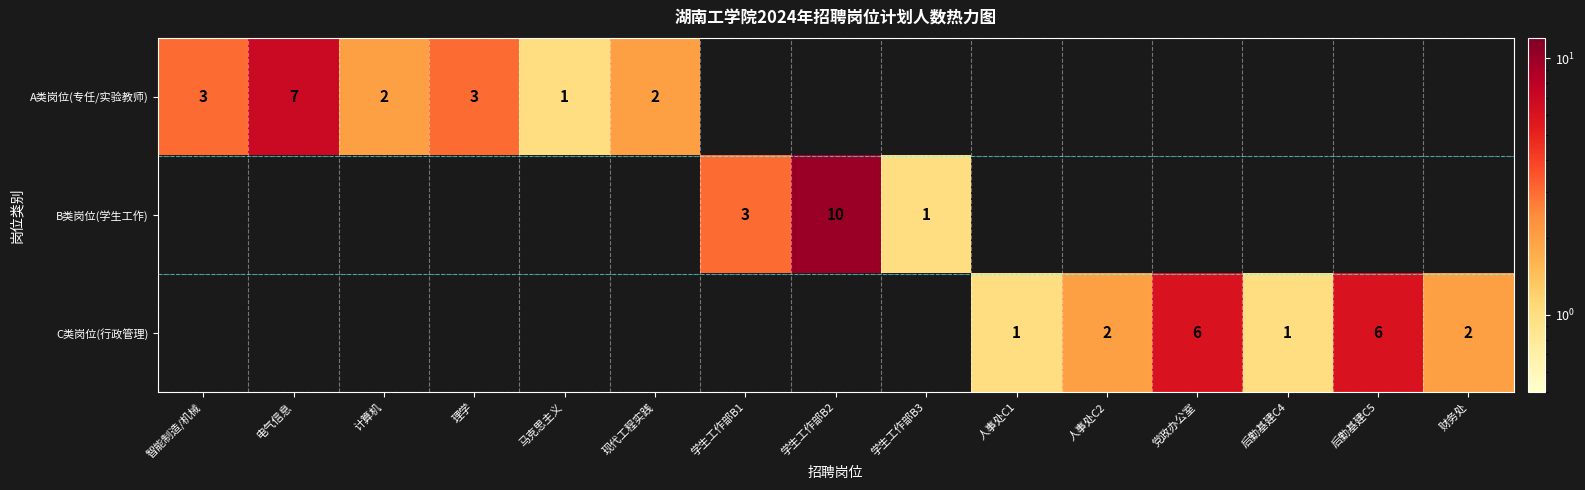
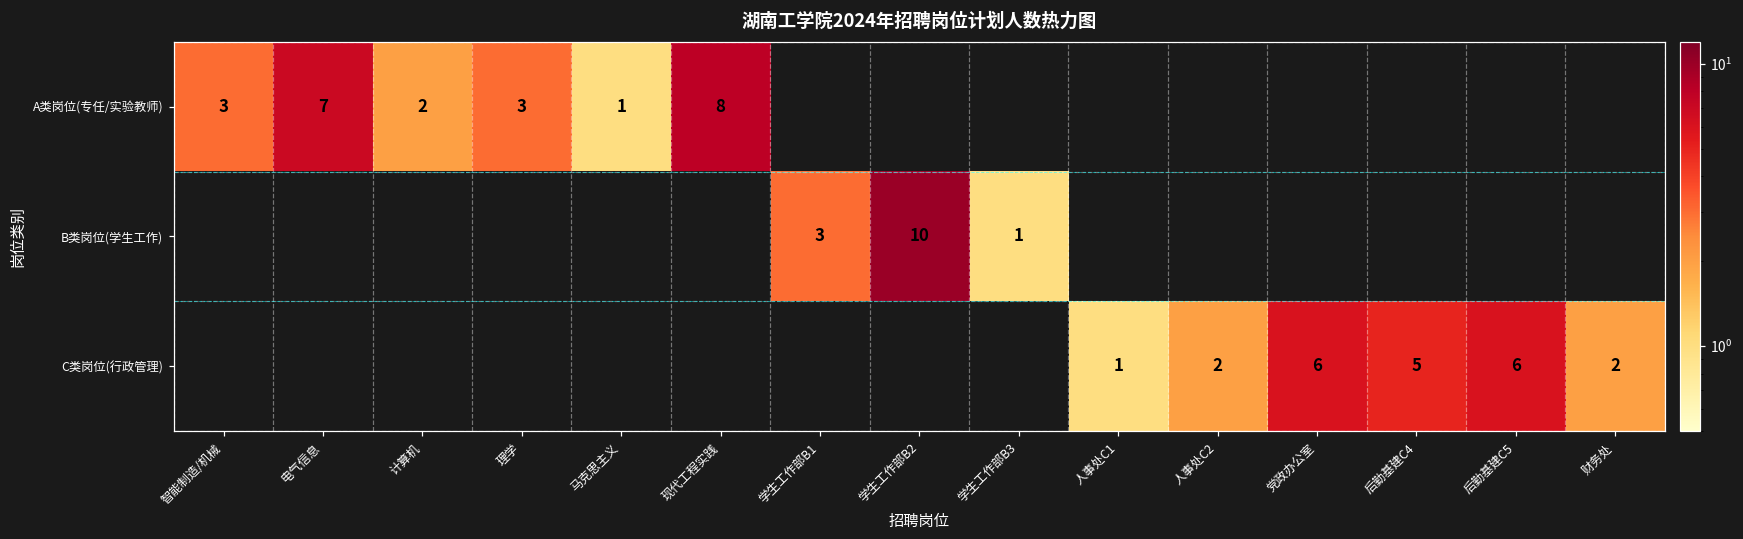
A类岗位(专任/实验教师), 现代工程实践: 2 -> 8
C类岗位(行政管理), 后勤基建C4: 1 -> 5
